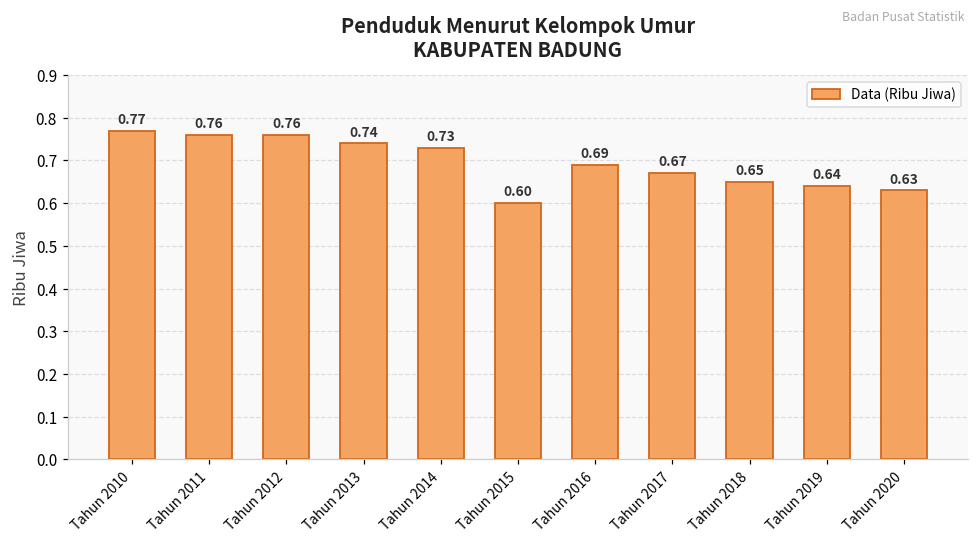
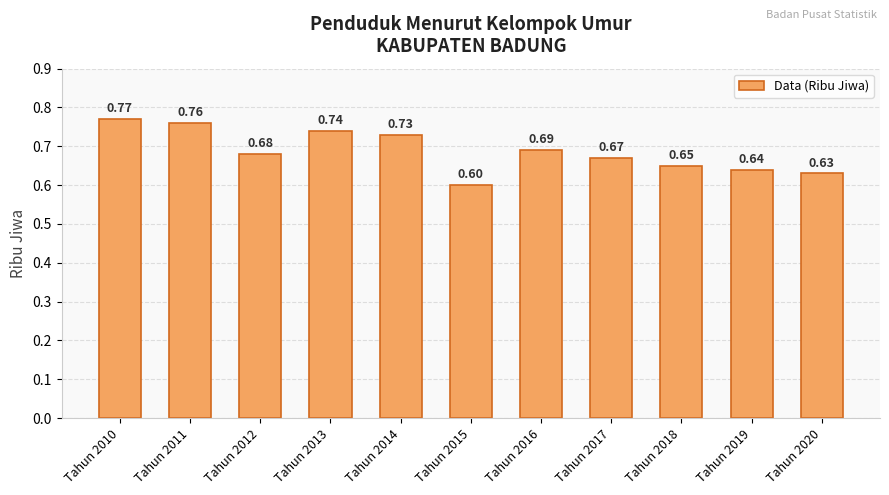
Tahun 2012: 0.76 -> 0.68
